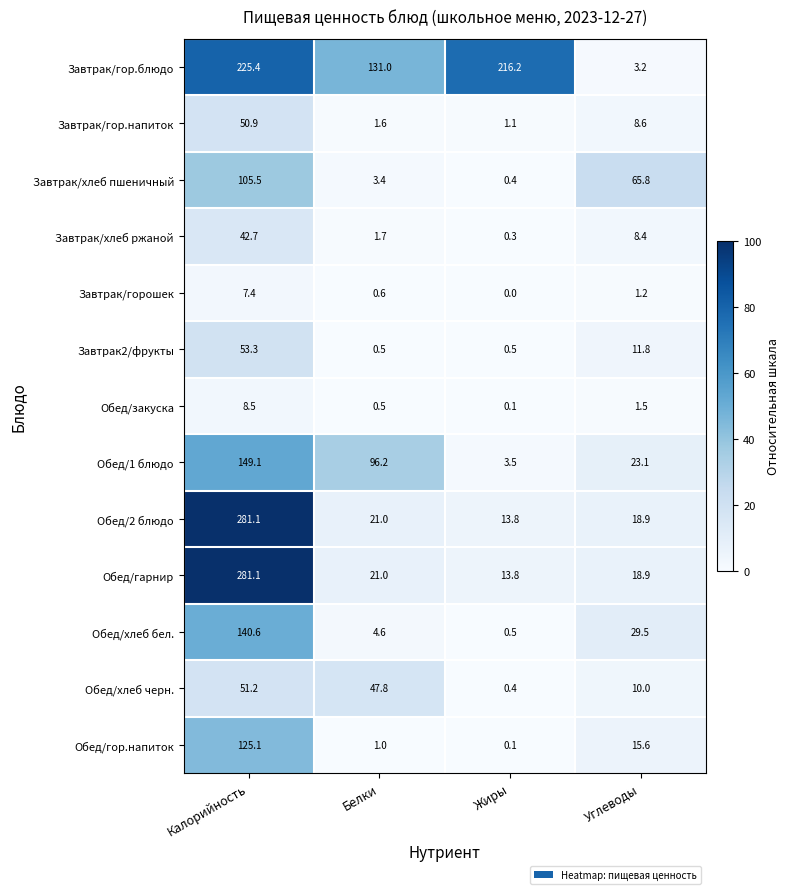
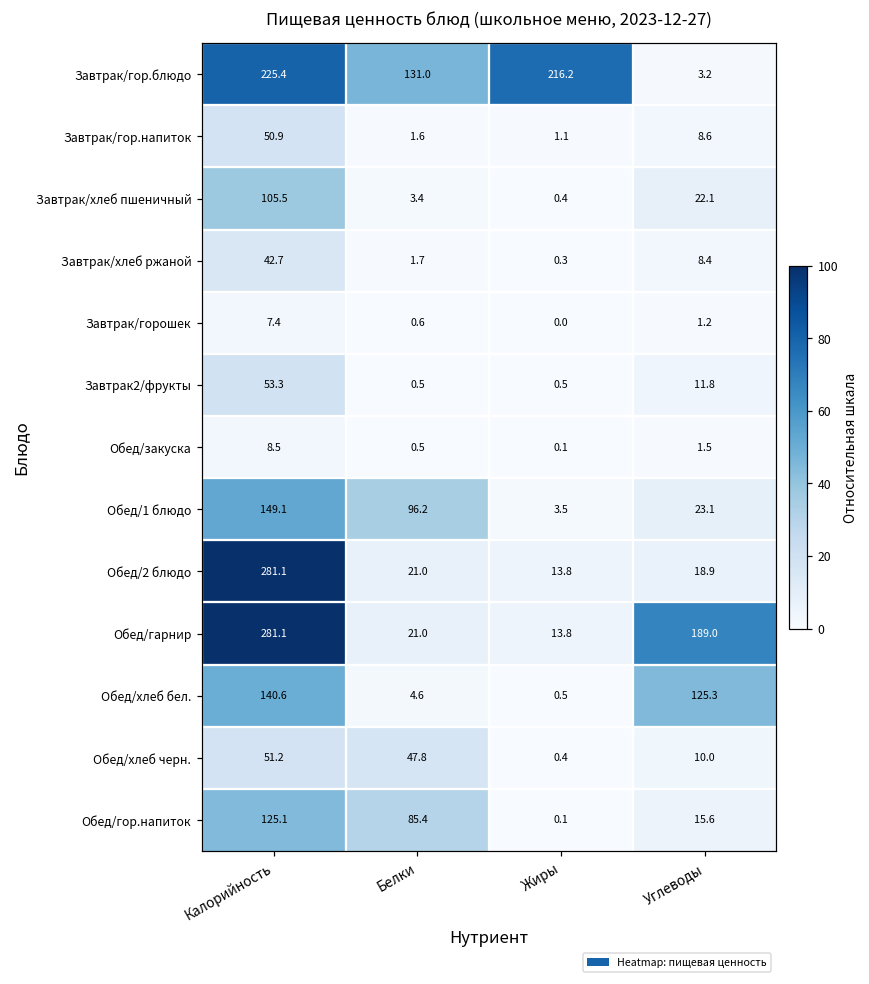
Завтрак/хлеб пшеничный, Углеводы: 65.8 -> 22.1
Обед/гарнир, Углеводы: 18.9 -> 189.0
Обед/хлеб бел., Углеводы: 29.5 -> 125.3
Обед/гор.напиток, Белки: 1.0 -> 85.4
